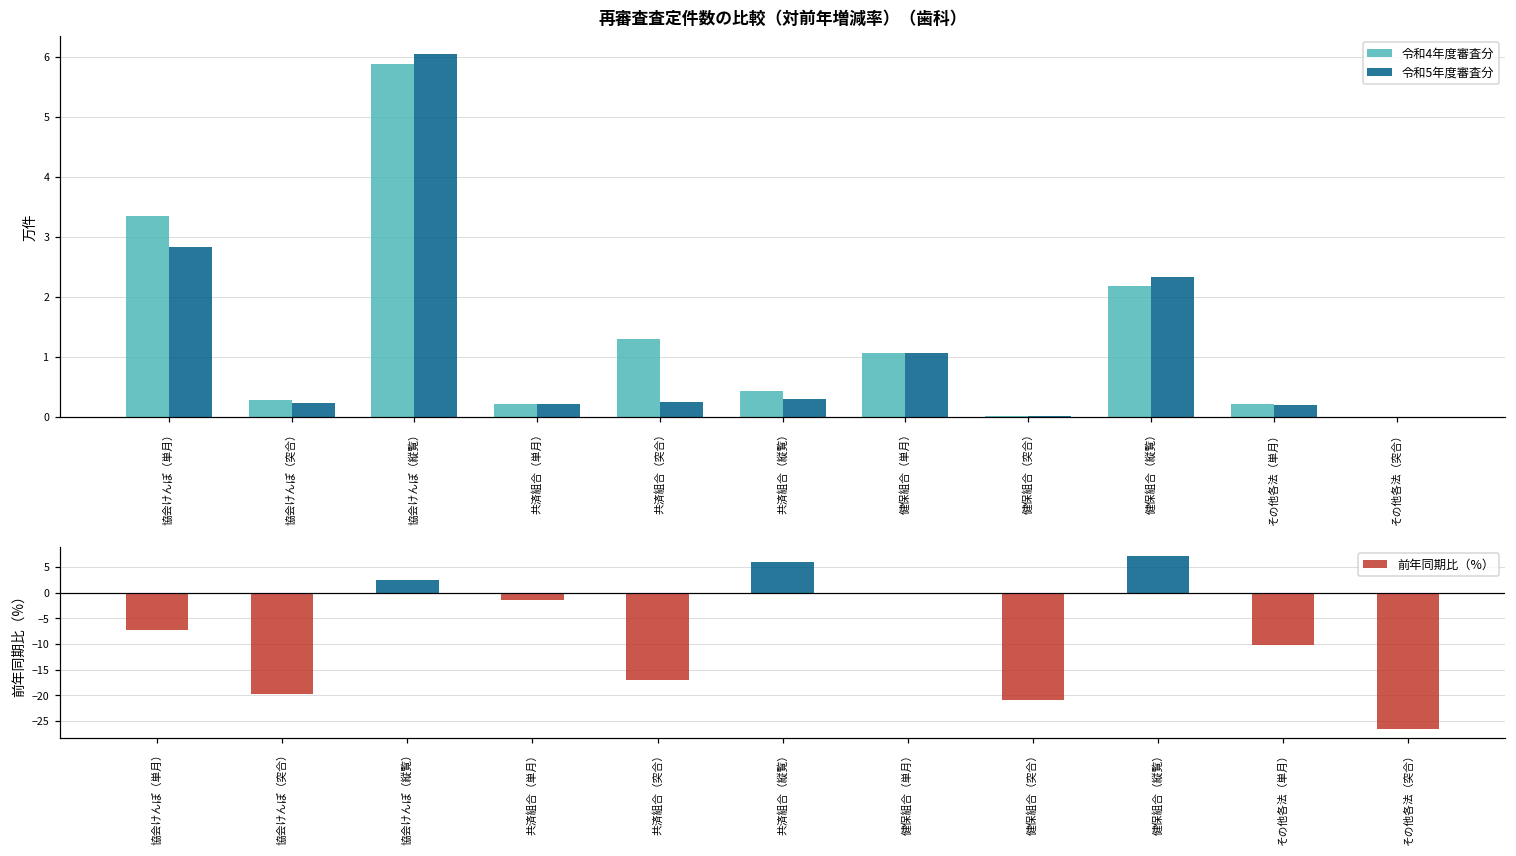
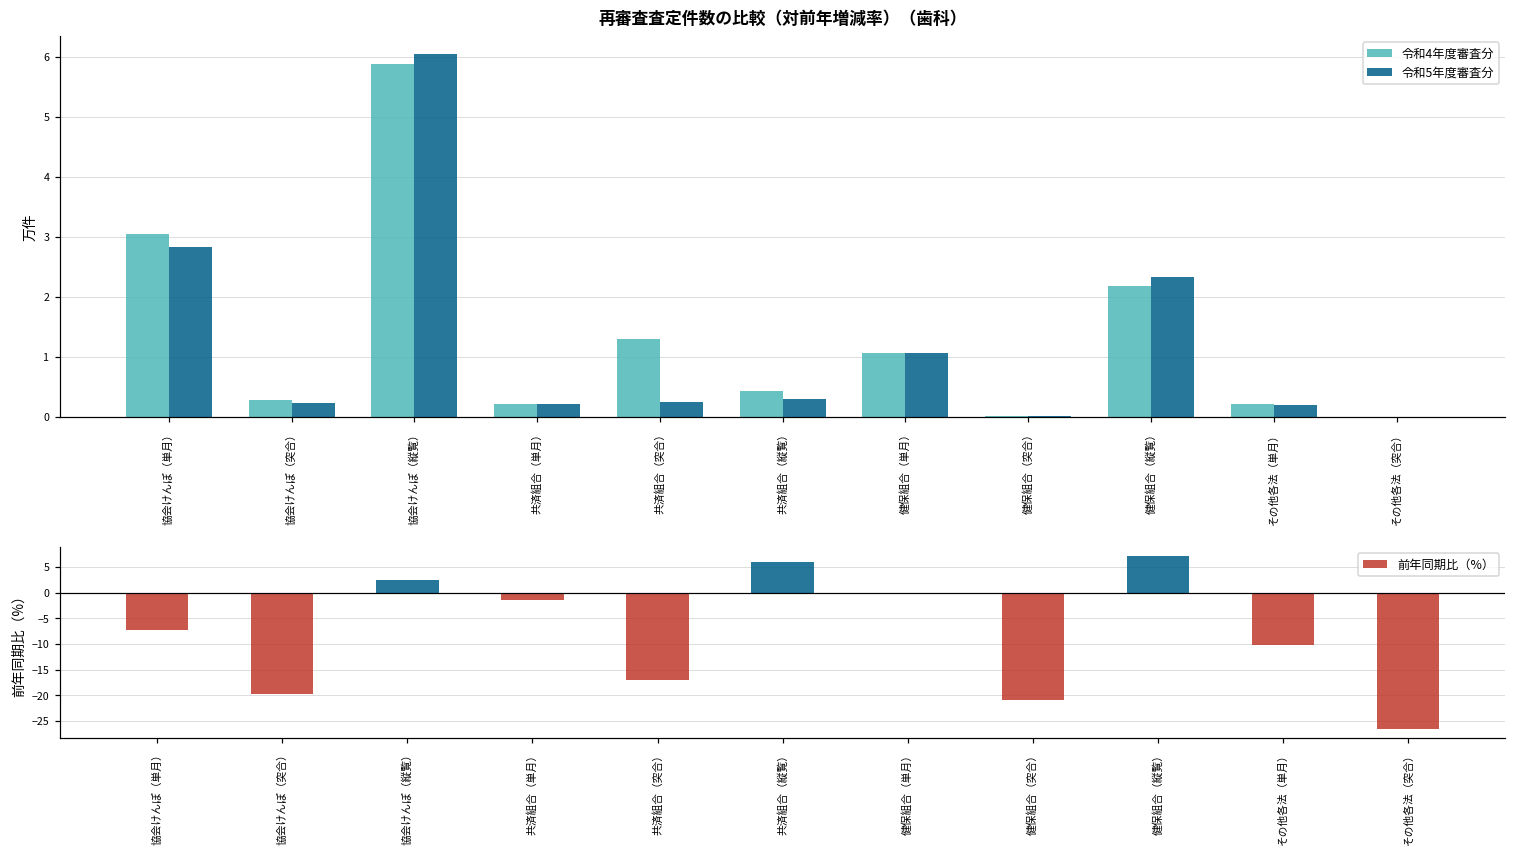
再審査査定件数の比較（対前年増減率）（歯科）, 令和4年度審査分, 協会けんぽ（単月）: 3.3 -> 3.0
